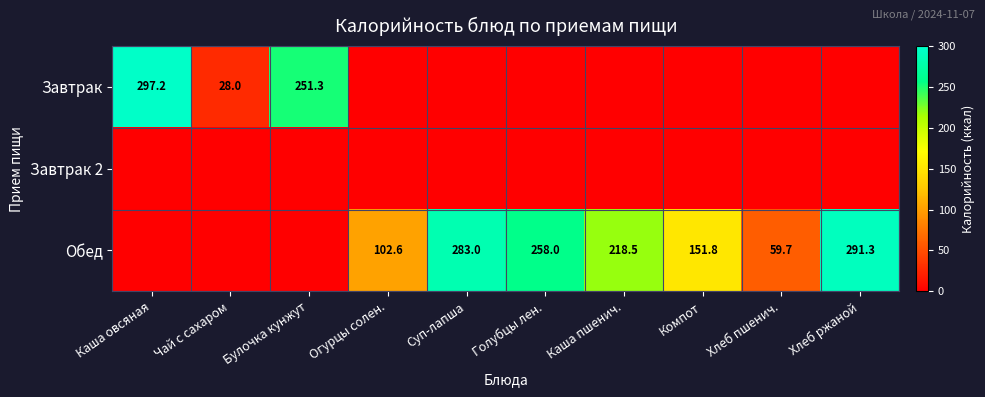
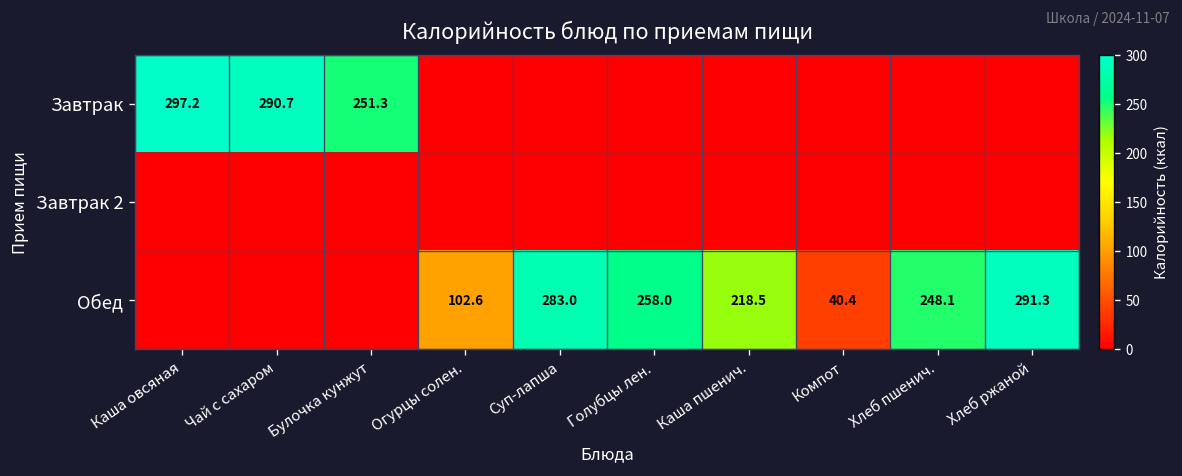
Завтрак, Чай с сахаром: 28.0 -> 290.7
Обед, Компот: 151.8 -> 40.4
Обед, Хлеб пшенич.: 59.7 -> 248.1
